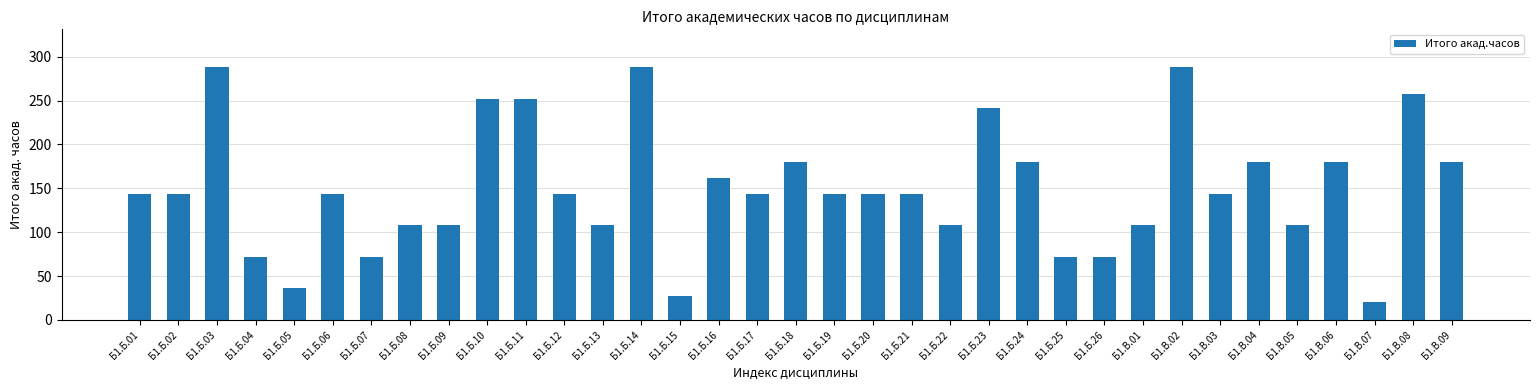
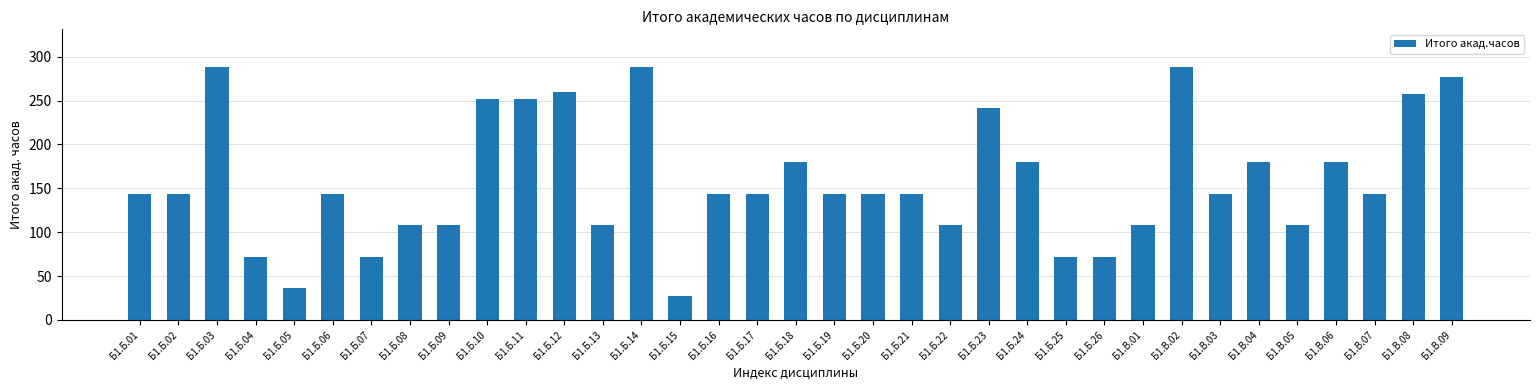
Б1.Б.12: 140 -> 260
Б1.Б.16: 160 -> 140
Б1.В.07: 20 -> 140
Б1.В.09: 180 -> 280
